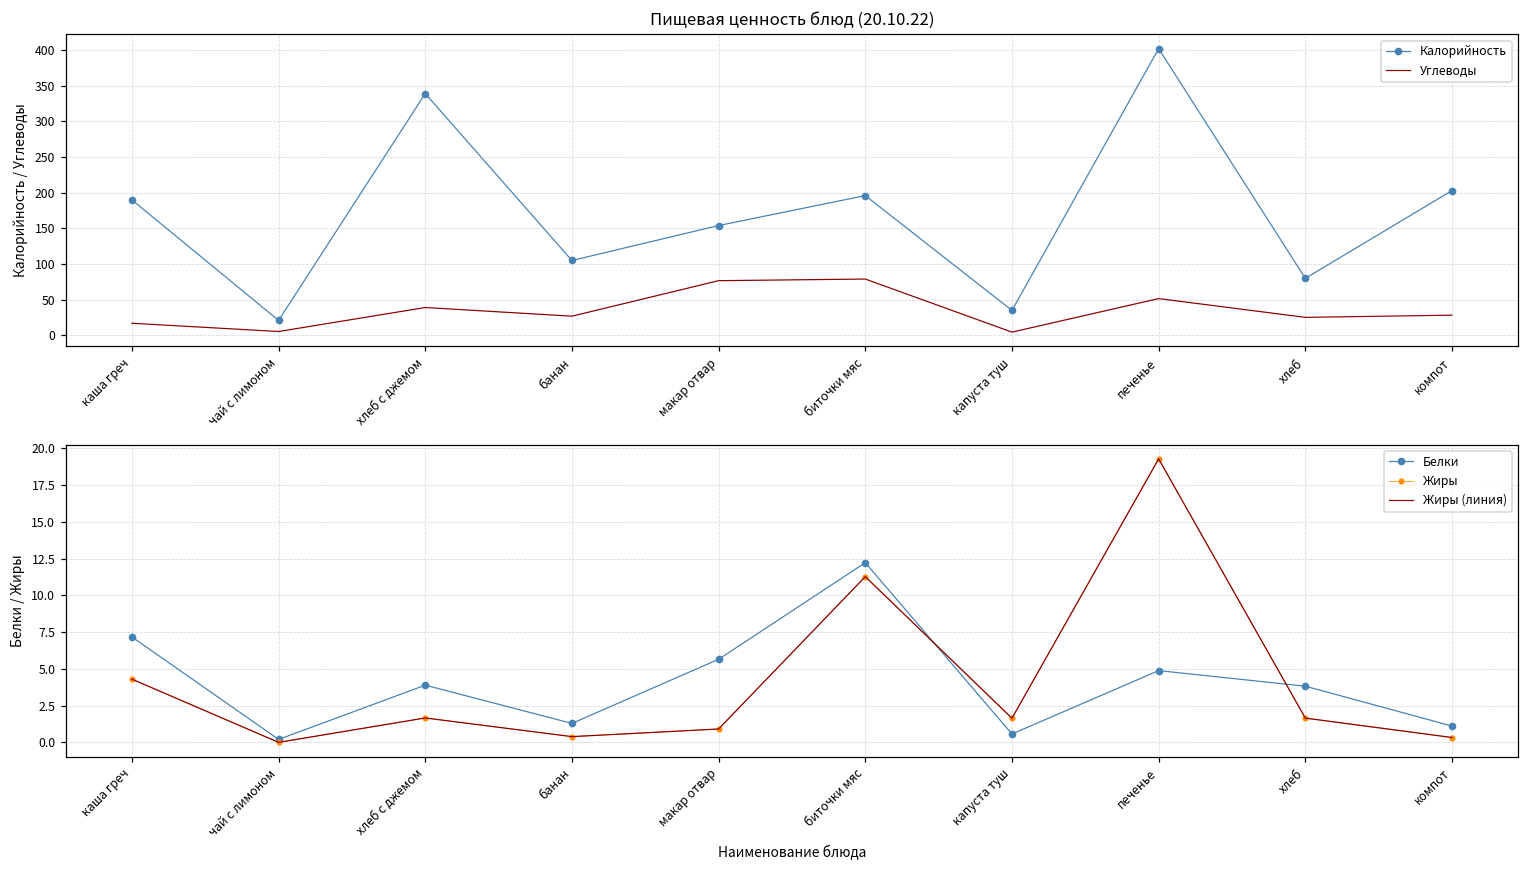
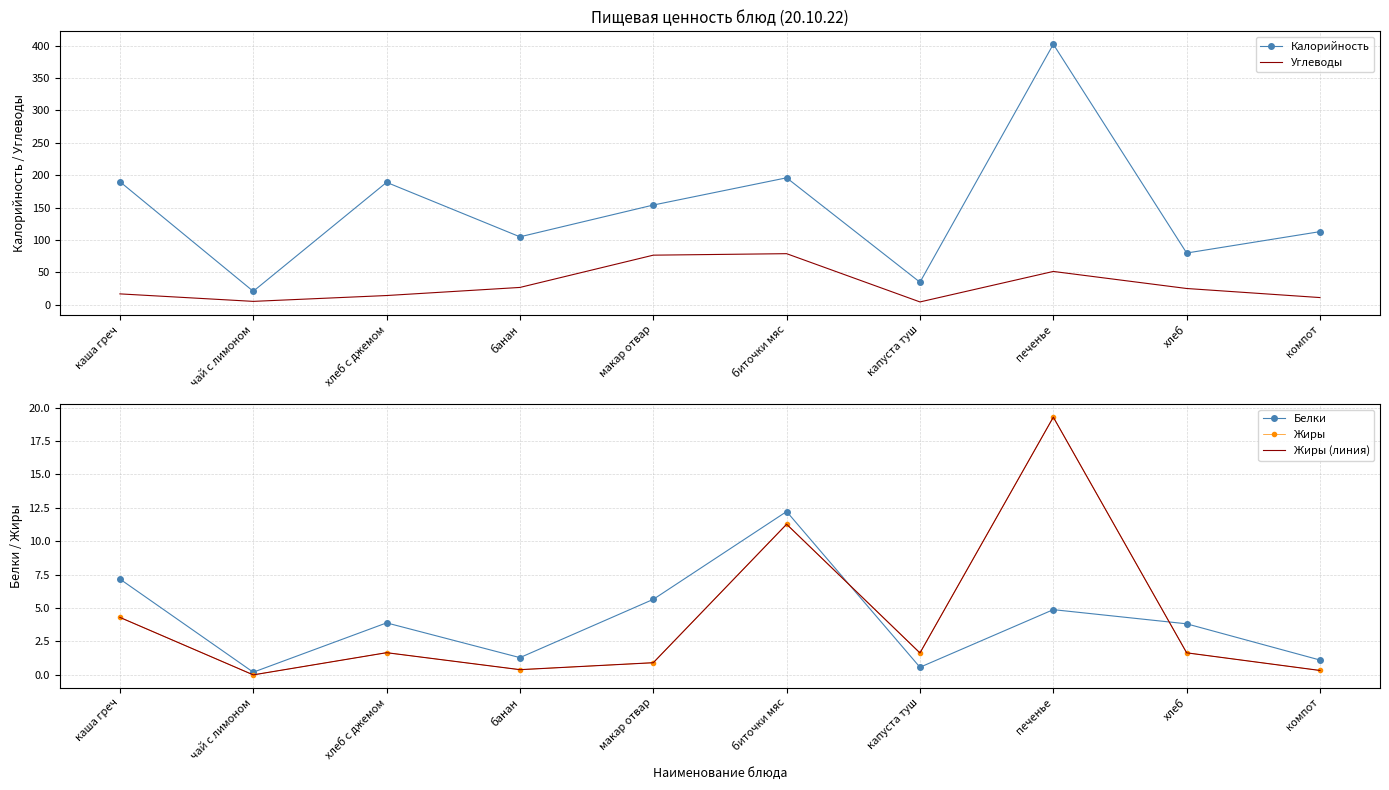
Пищевая ценность блюд (20.10.22), Калорийность, хлеб с джемом: 340 -> 190
Пищевая ценность блюд (20.10.22), Углеводы, хлеб с джемом: 40 -> 10
Пищевая ценность блюд (20.10.22), Калорийность, компот: 200 -> 110
Пищевая ценность блюд (20.10.22), Углеводы, компот: 30 -> 10
